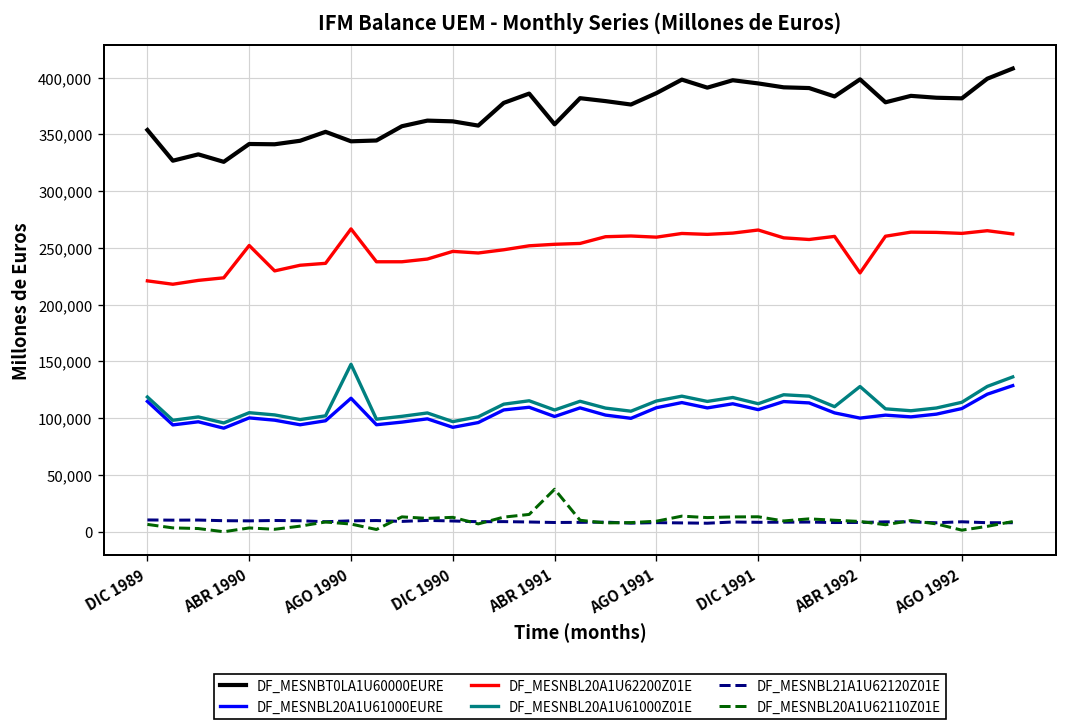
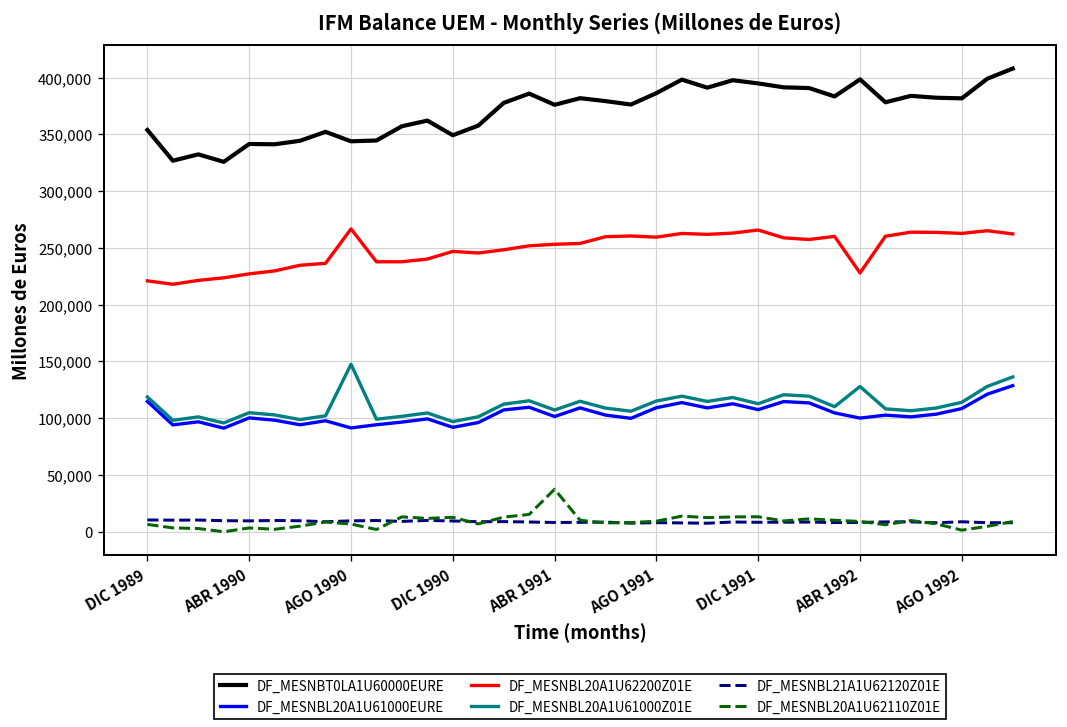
DF_MESNBL20A1U62200Z01E, ABR 1990: 250,000 -> 230,000
DF_MESNBL20A1U61000EURE, AGO 1990: 120,000 -> 90,000
DF_MESNBT0LA1U60000EURE, DIC 1990: 360,000 -> 350,000
DF_MESNBT0LA1U60000EURE, ABR 1991: 360,000 -> 380,000
